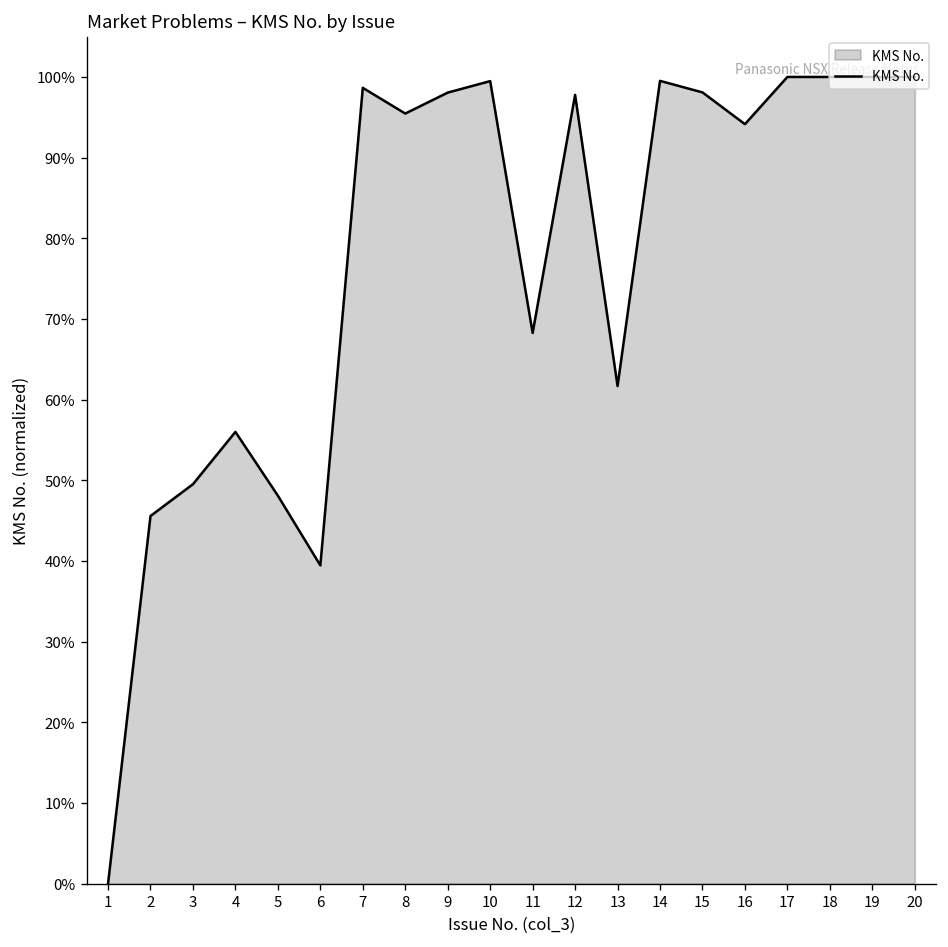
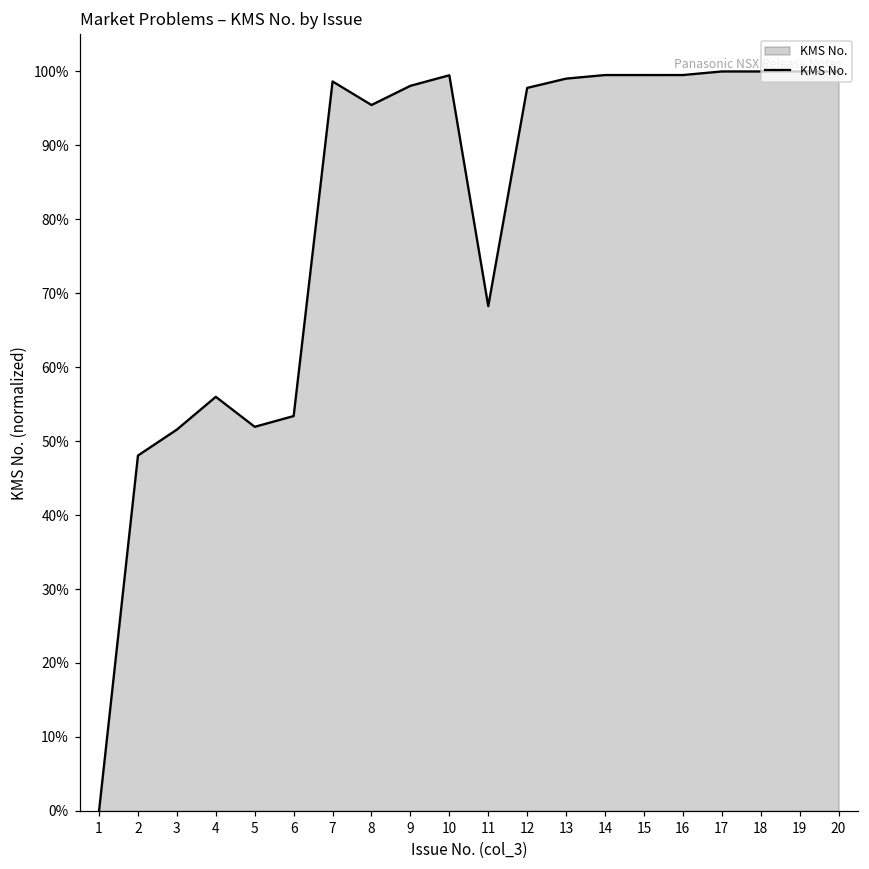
2: 46% -> 48%
3: 50% -> 52%
5: 48% -> 52%
6: 39% -> 53%
13: 62% -> 99%
15: 98% -> 100%
16: 94% -> 100%
